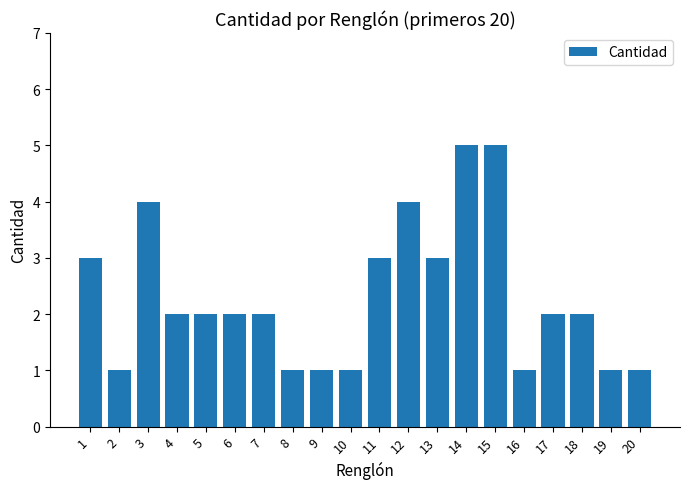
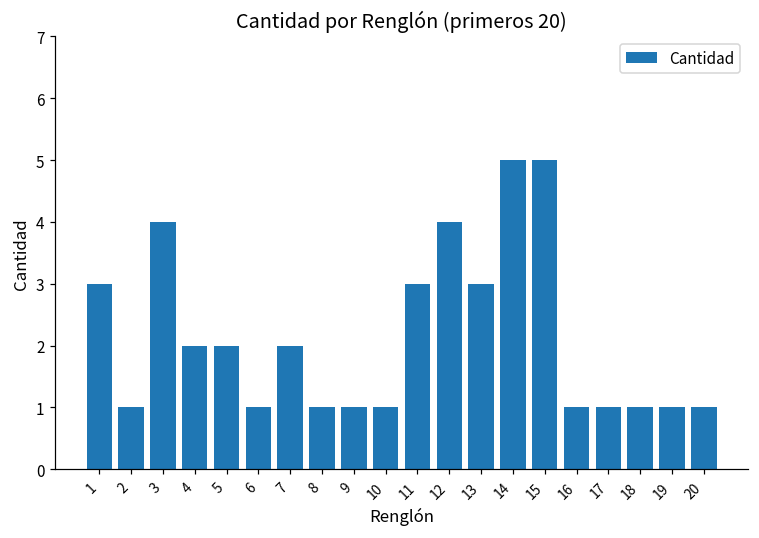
6: 2 -> 1
17: 2 -> 1
18: 2 -> 1
